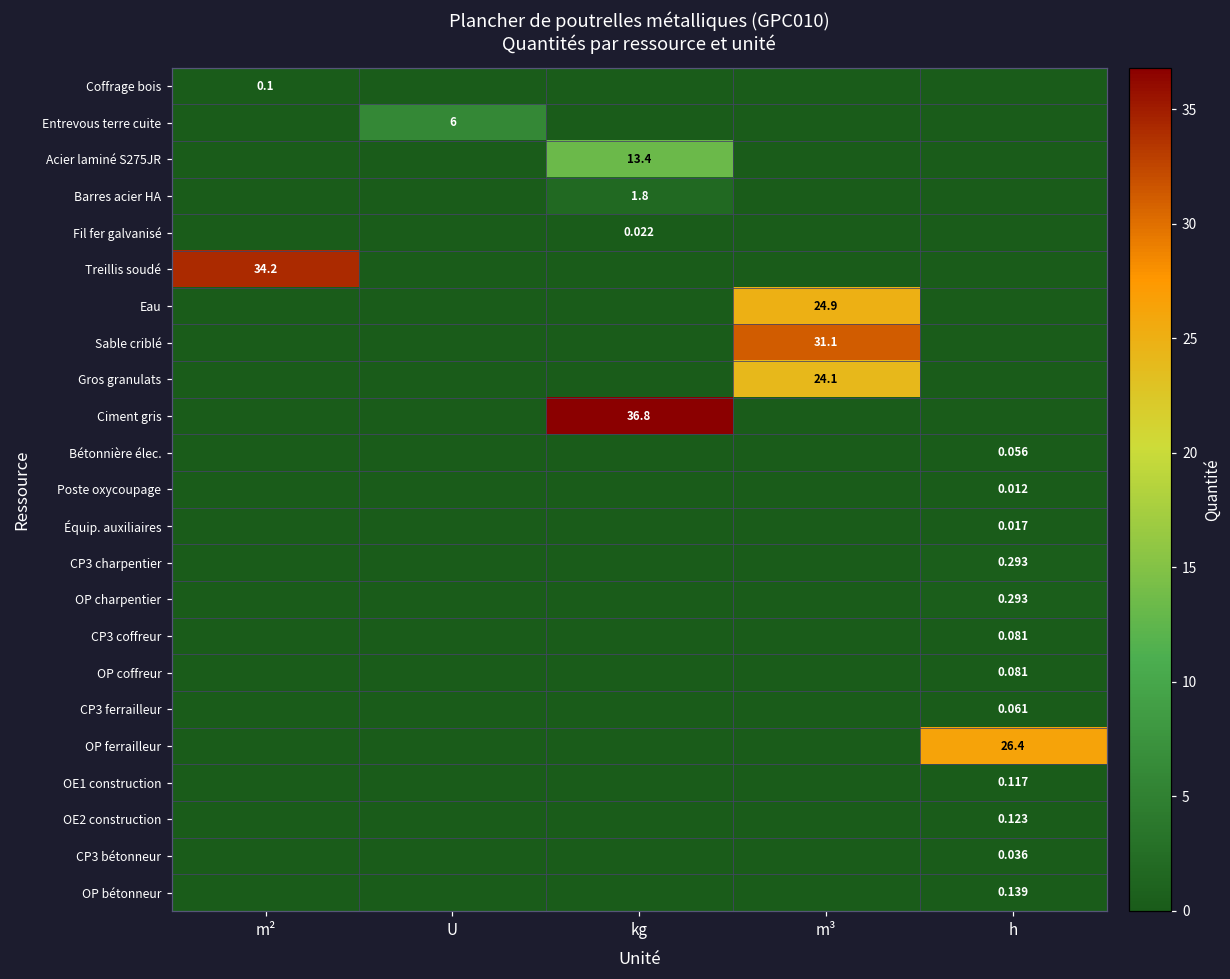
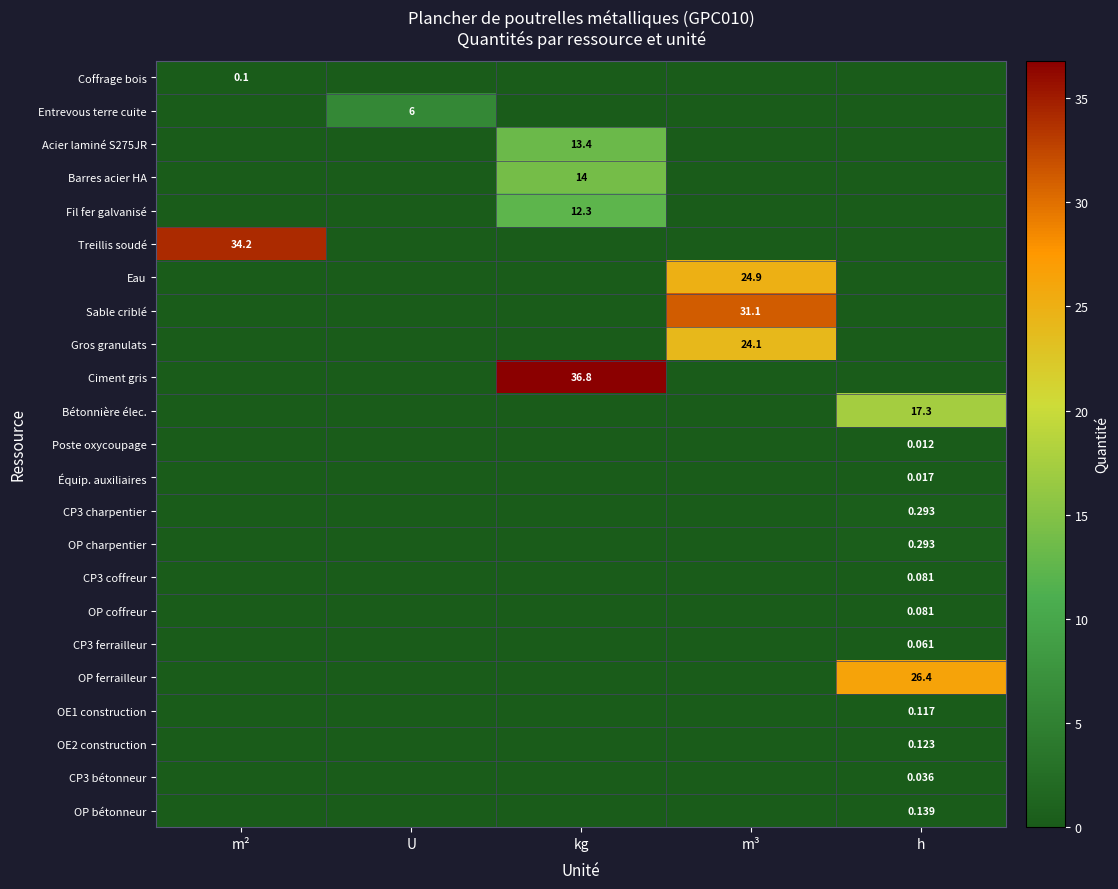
Barres acier HA, kg: 1.8 -> 14
Fil fer galvanisé, kg: 0.022 -> 12.3
Bétonnière élec., h: 0.056 -> 17.3
